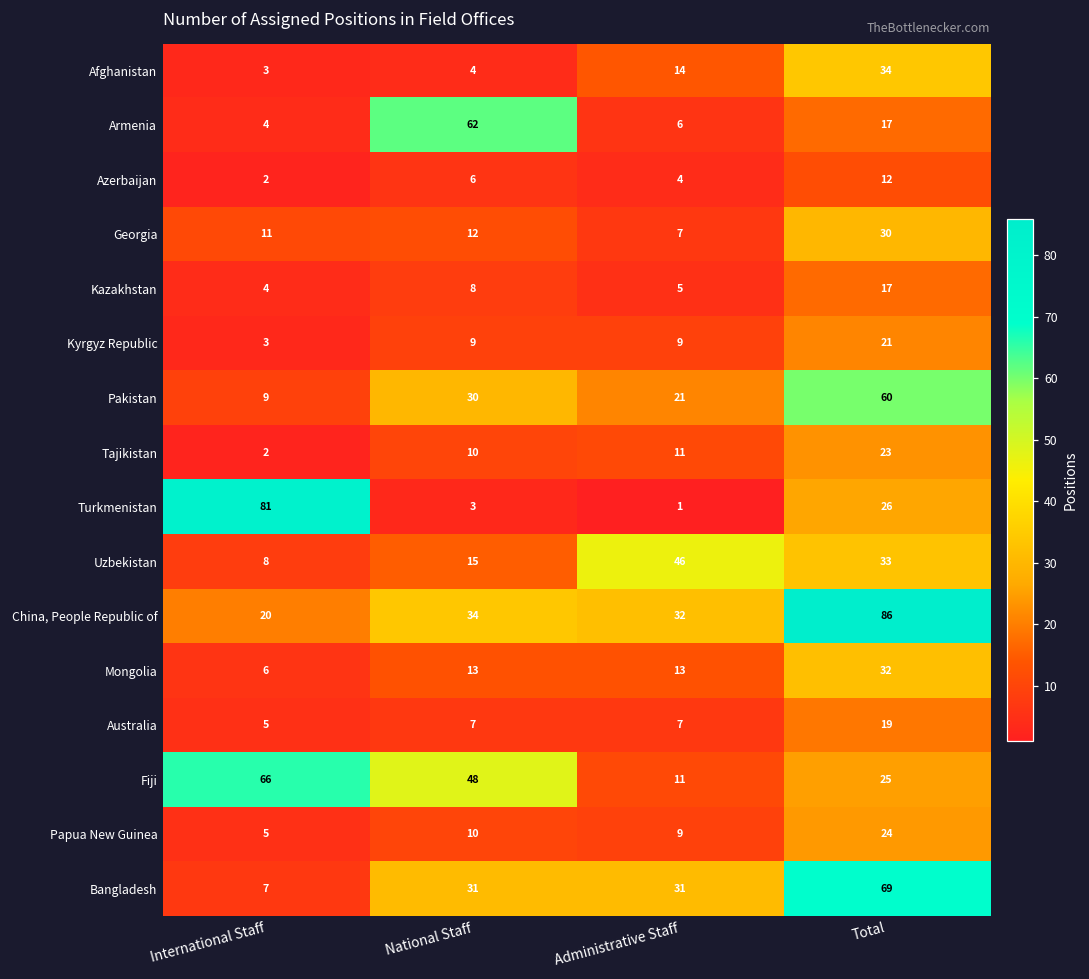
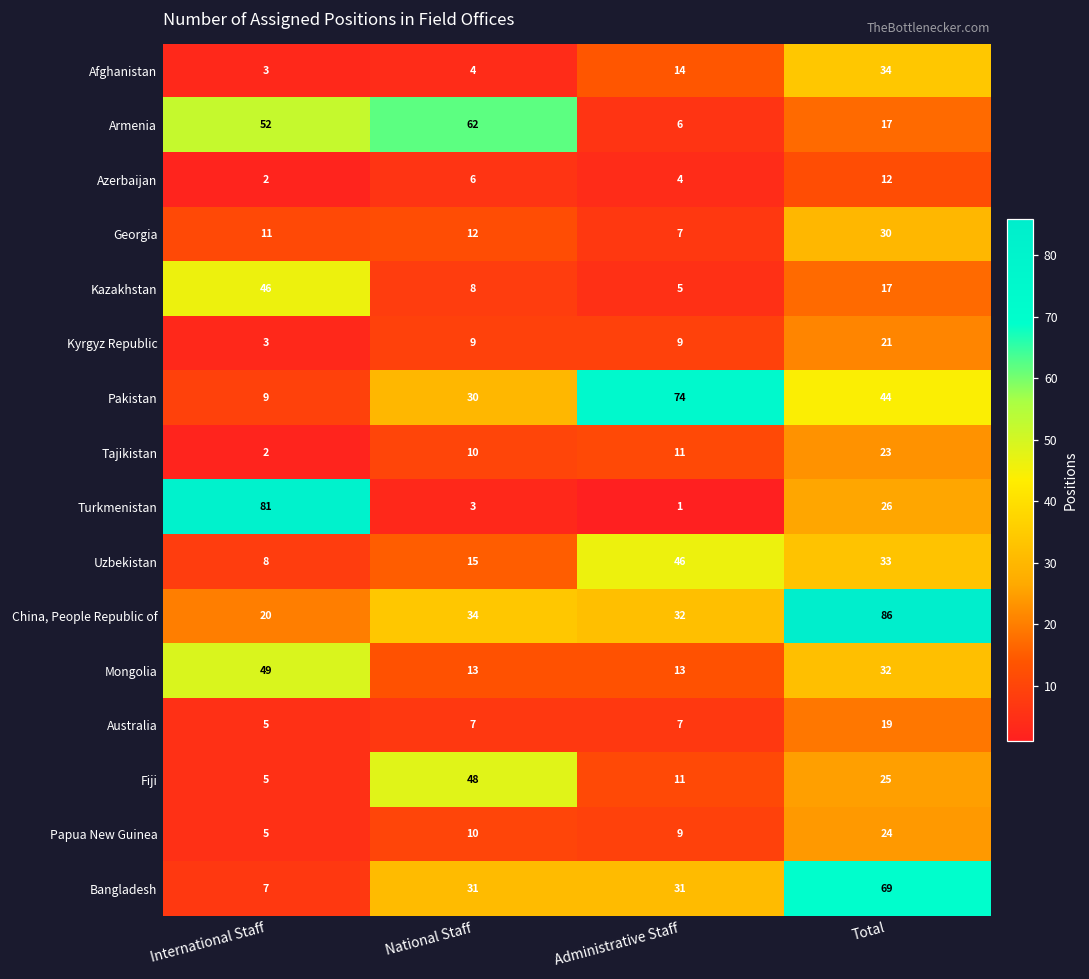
Armenia, International Staff: 4 -> 52
Kazakhstan, International Staff: 4 -> 46
Pakistan, Administrative Staff: 21 -> 74
Pakistan, Total: 60 -> 44
Mongolia, International Staff: 6 -> 49
Fiji, International Staff: 66 -> 5
